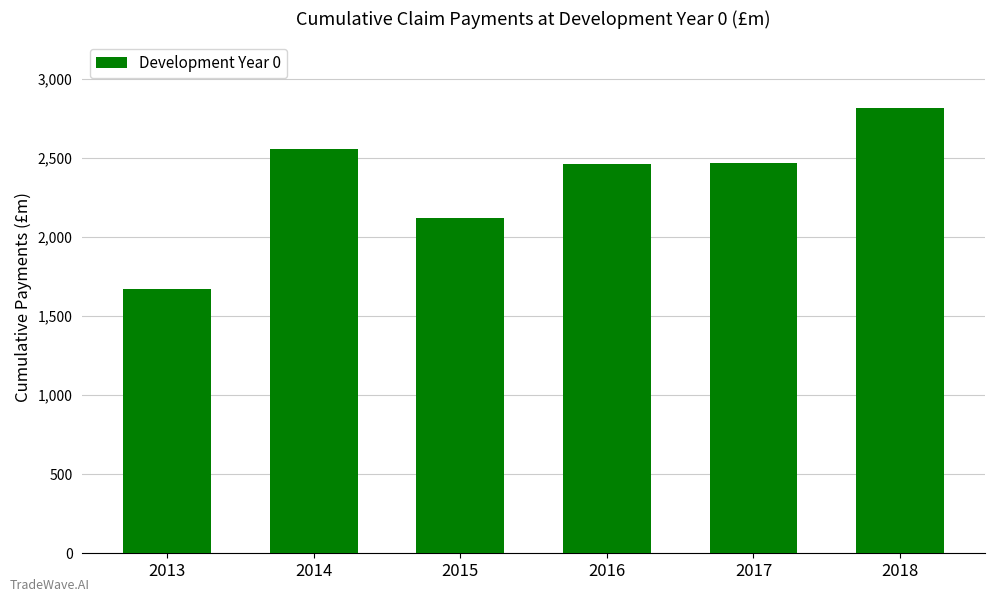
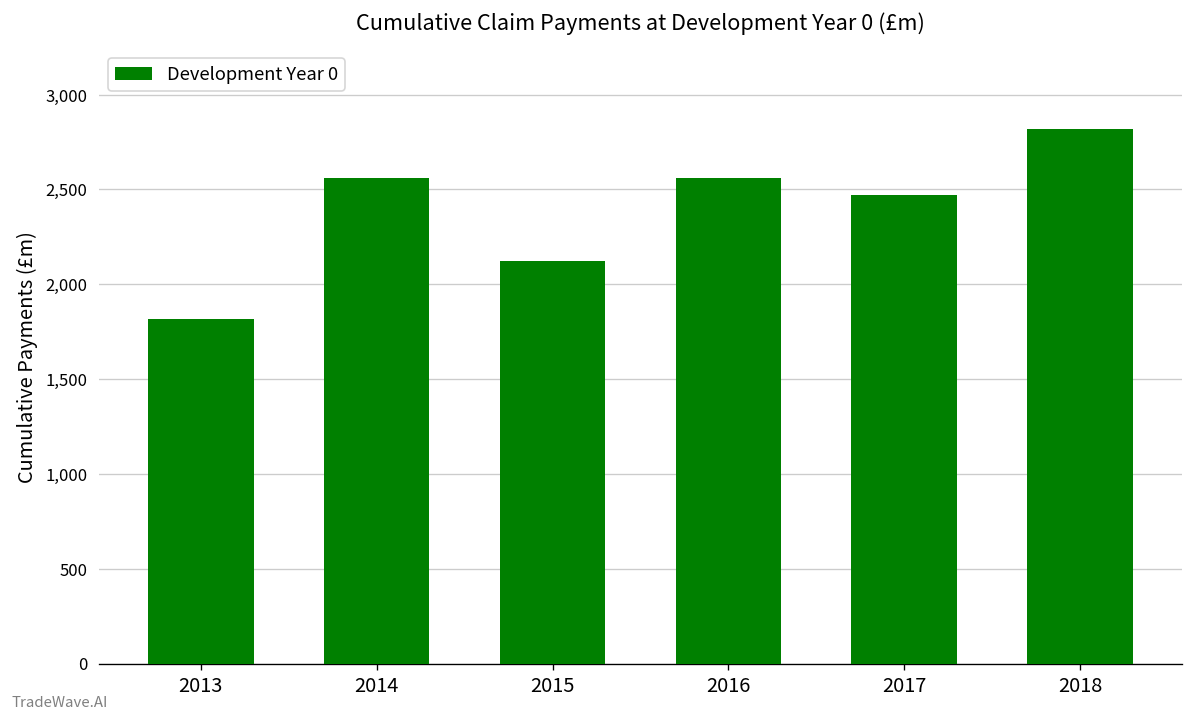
2013: 1,670 -> 1,820
2016: 2,460 -> 2,560
